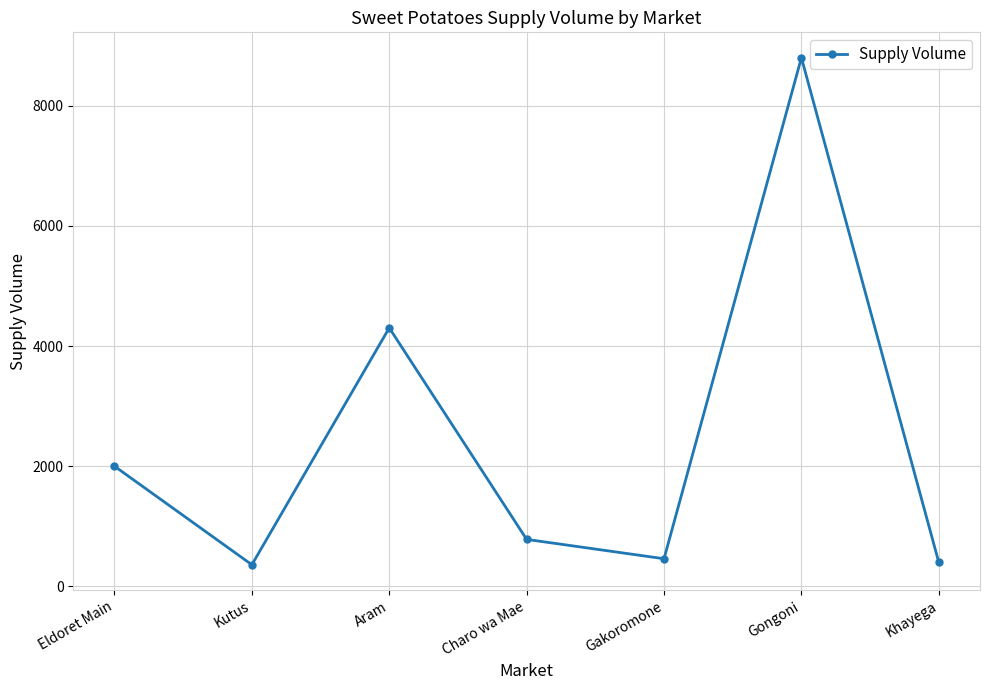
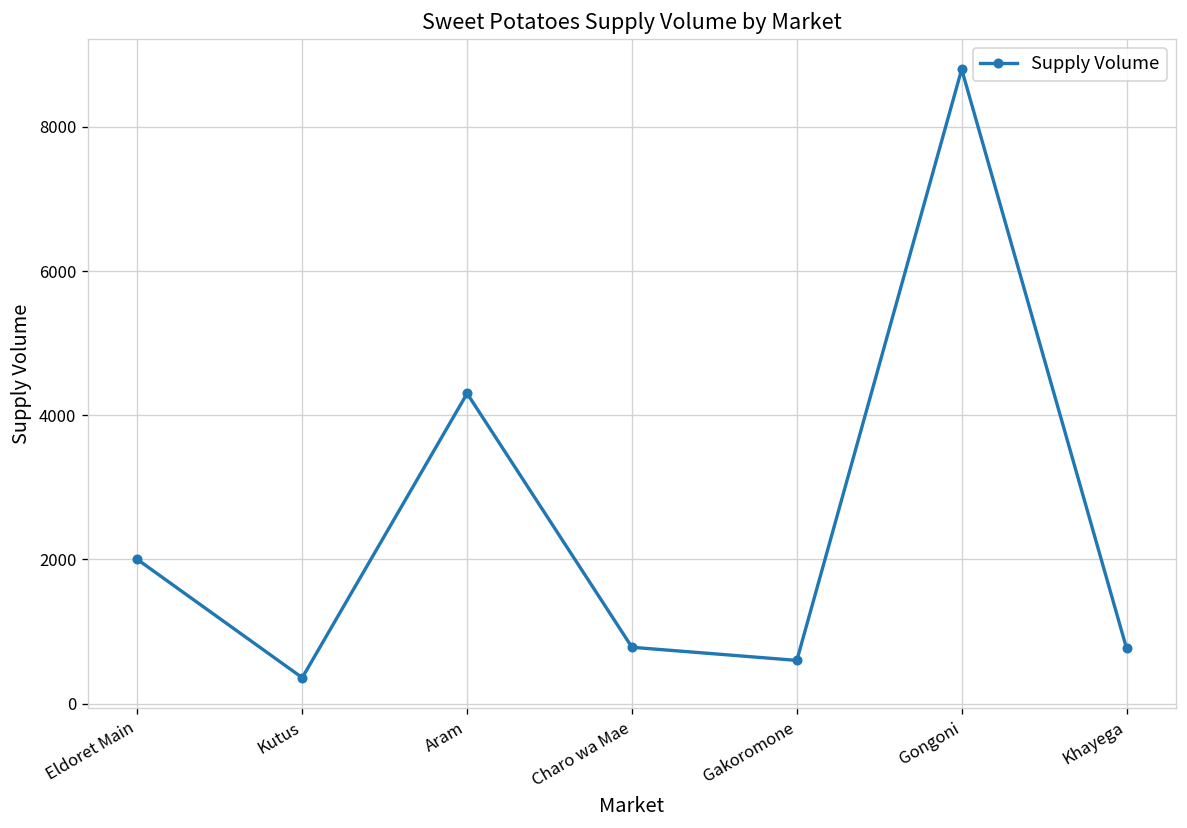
Gakoromone: 500 -> 600
Khayega: 400 -> 800
